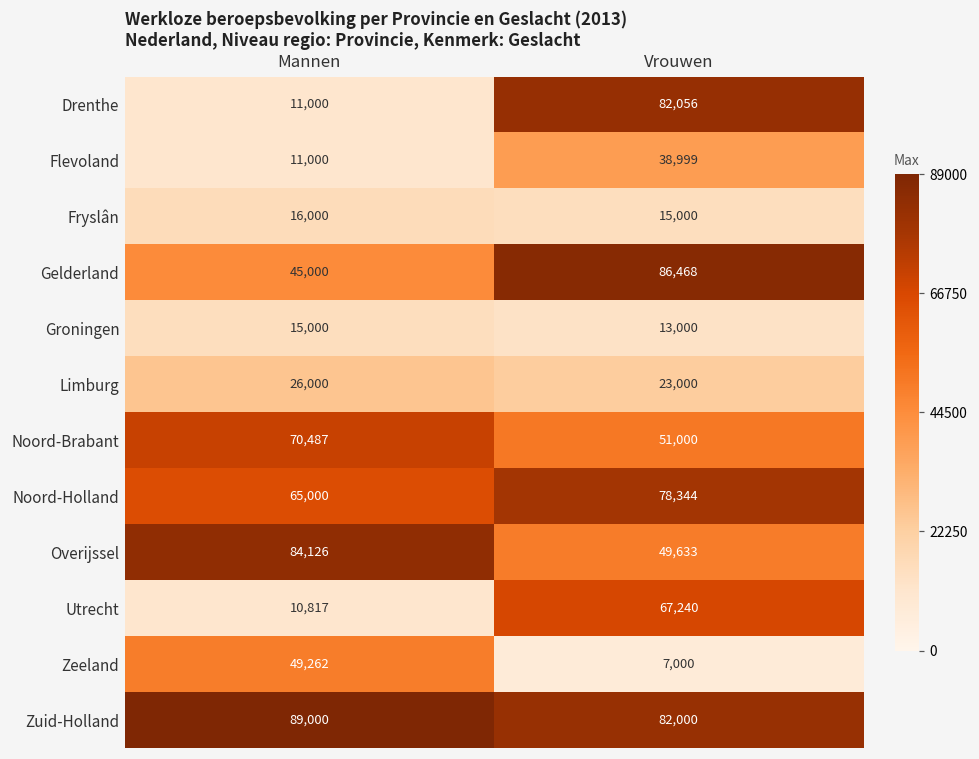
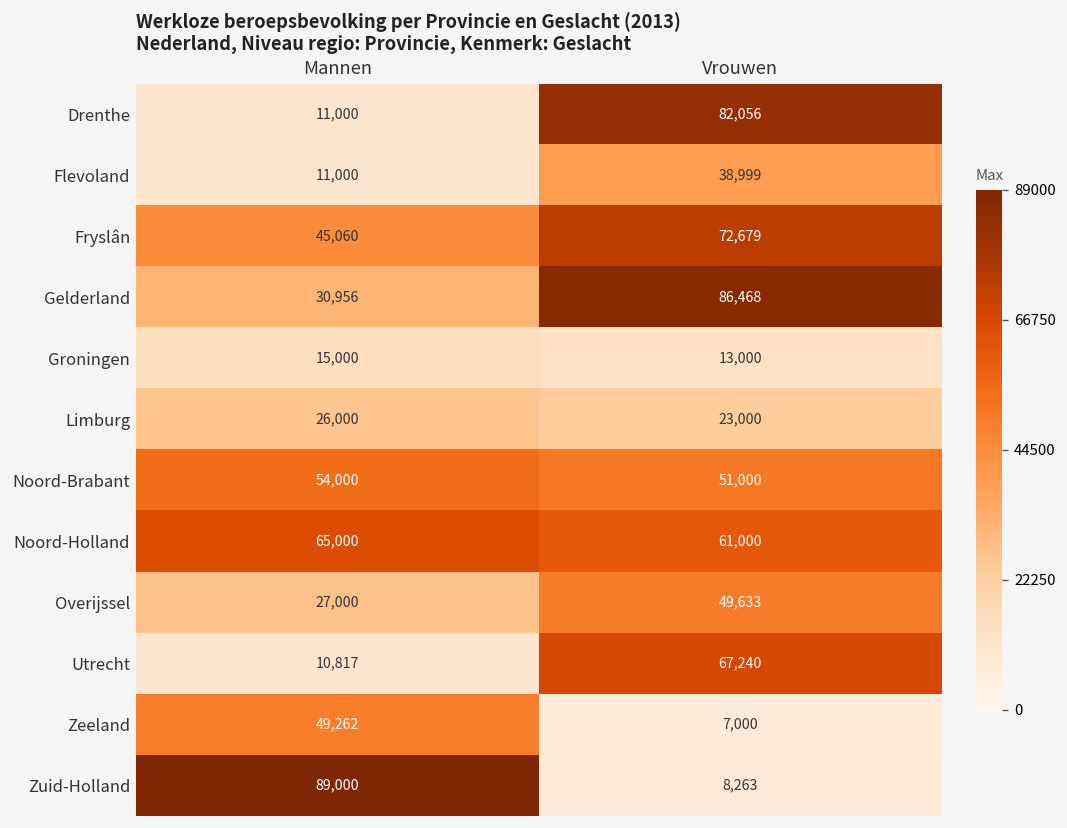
Fryslân, Mannen: 16,000 -> 45,060
Fryslân, Vrouwen: 15,000 -> 72,679
Gelderland, Mannen: 45,000 -> 30,956
Noord-Brabant, Mannen: 70,487 -> 54,000
Noord-Holland, Vrouwen: 78,344 -> 61,000
Overijssel, Mannen: 84,126 -> 27,000
Zuid-Holland, Vrouwen: 82,000 -> 8,263
